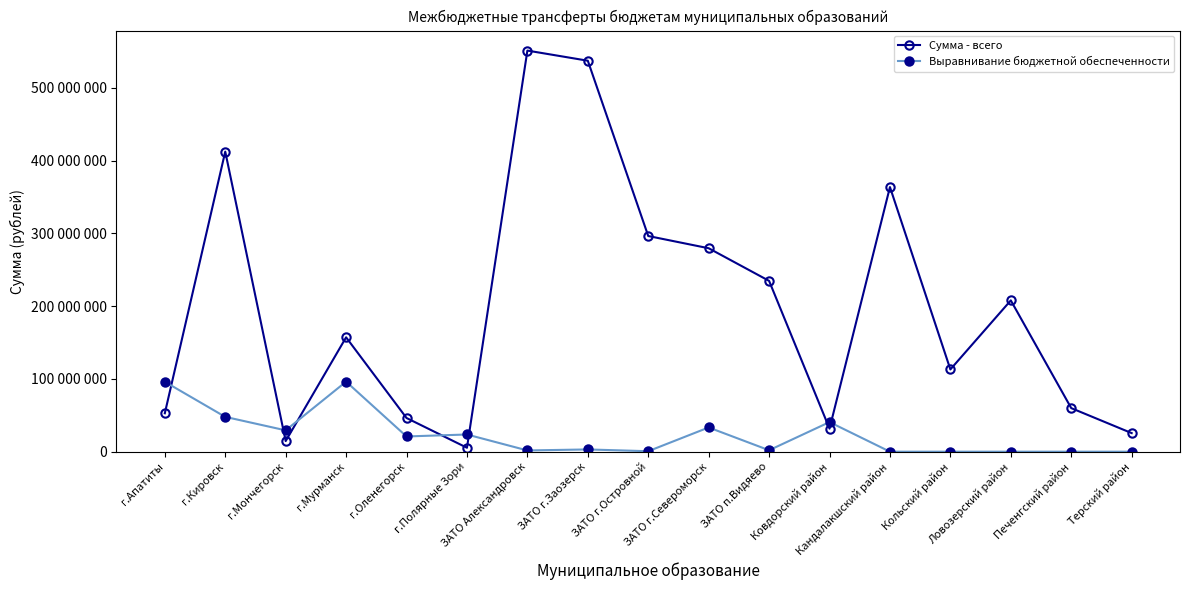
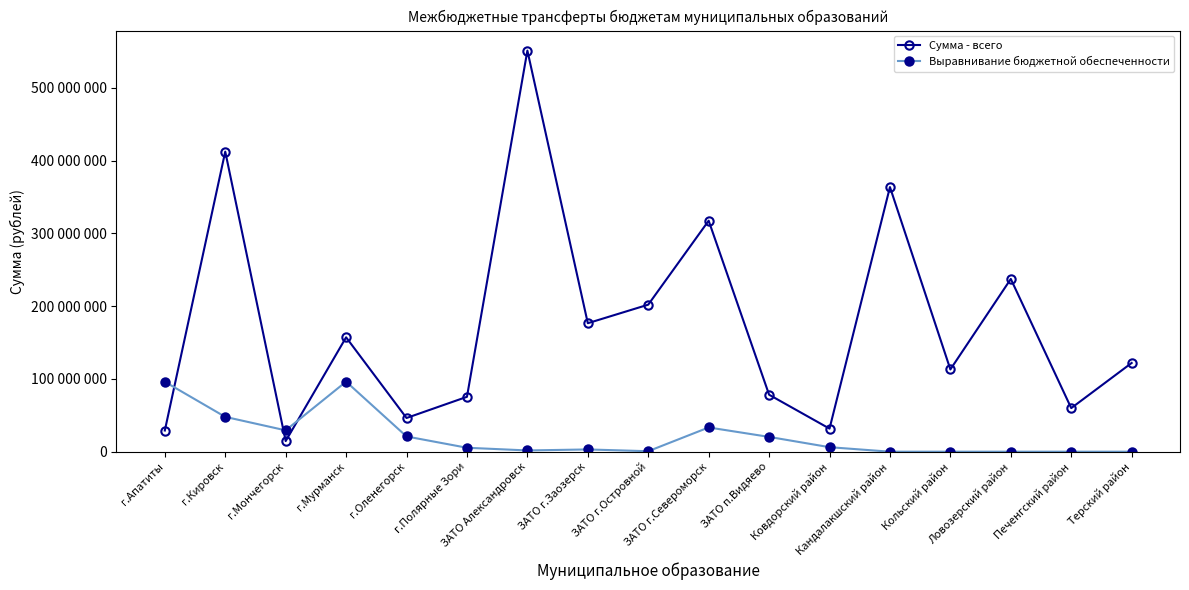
Сумма - всего, г.Апатиты: 50000000 -> 30000000
Сумма - всего, г.Полярные Зори: 10000000 -> 80000000
Выравнивание бюджетной обеспеченности, г.Полярные Зори: 20000000 -> 10000000
Сумма - всего, ЗАТО г.Заозерск: 540000000 -> 180000000
Сумма - всего, ЗАТО г.Островной: 300000000 -> 200000000
Сумма - всего, ЗАТО г.Североморск: 280000000 -> 320000000
Сумма - всего, ЗАТО п.Видяево: 230000000 -> 80000000
Выравнивание бюджетной обеспеченности, ЗАТО п.Видяево: 0 -> 20000000
Выравнивание бюджетной обеспеченности, Ковдорский район: 40000000 -> 10000000
Сумма - всего, Ловозерский район: 210000000 -> 240000000
Сумма - всего, Терский район: 30000000 -> 120000000
